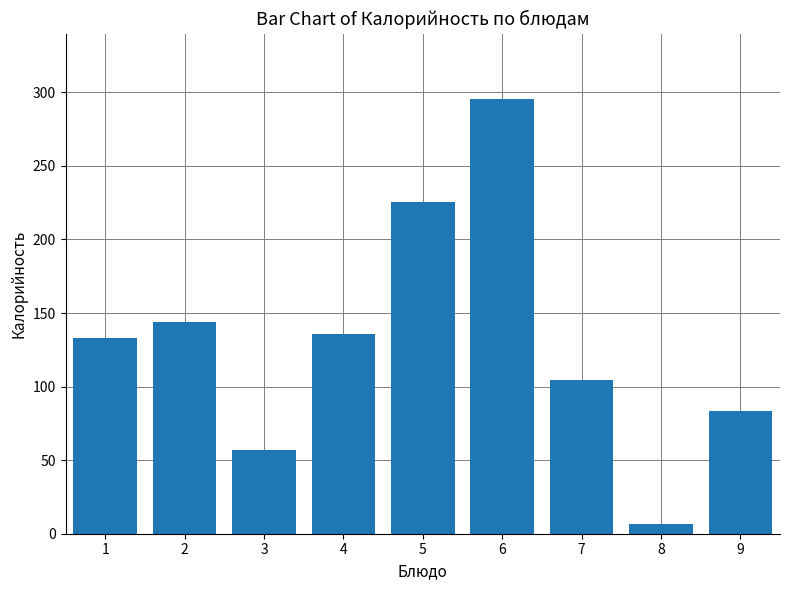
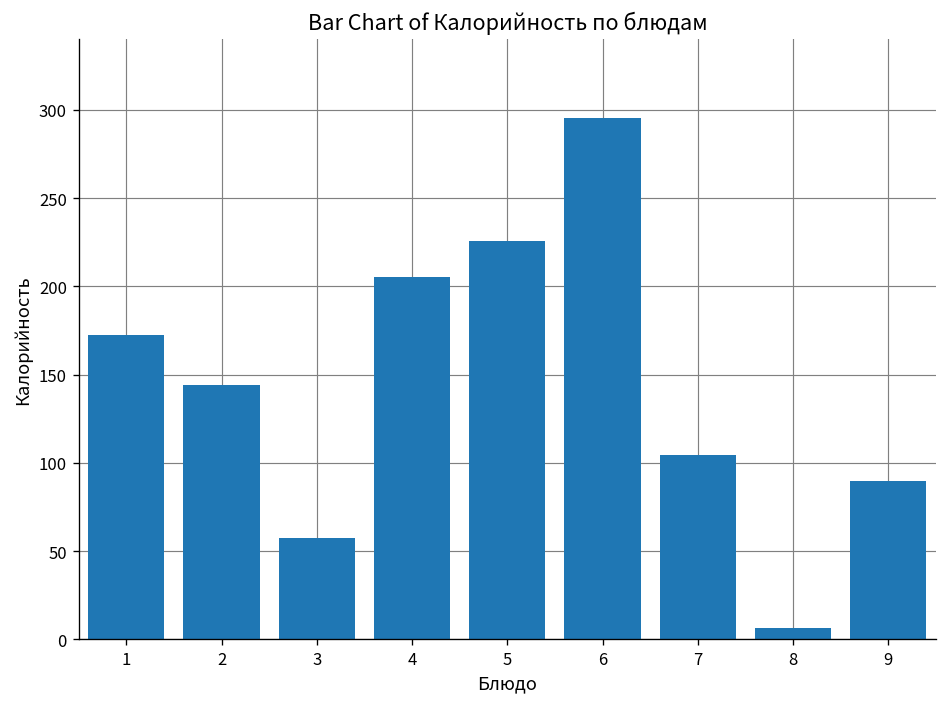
1: 133 -> 172
4: 136 -> 205
9: 84 -> 90
